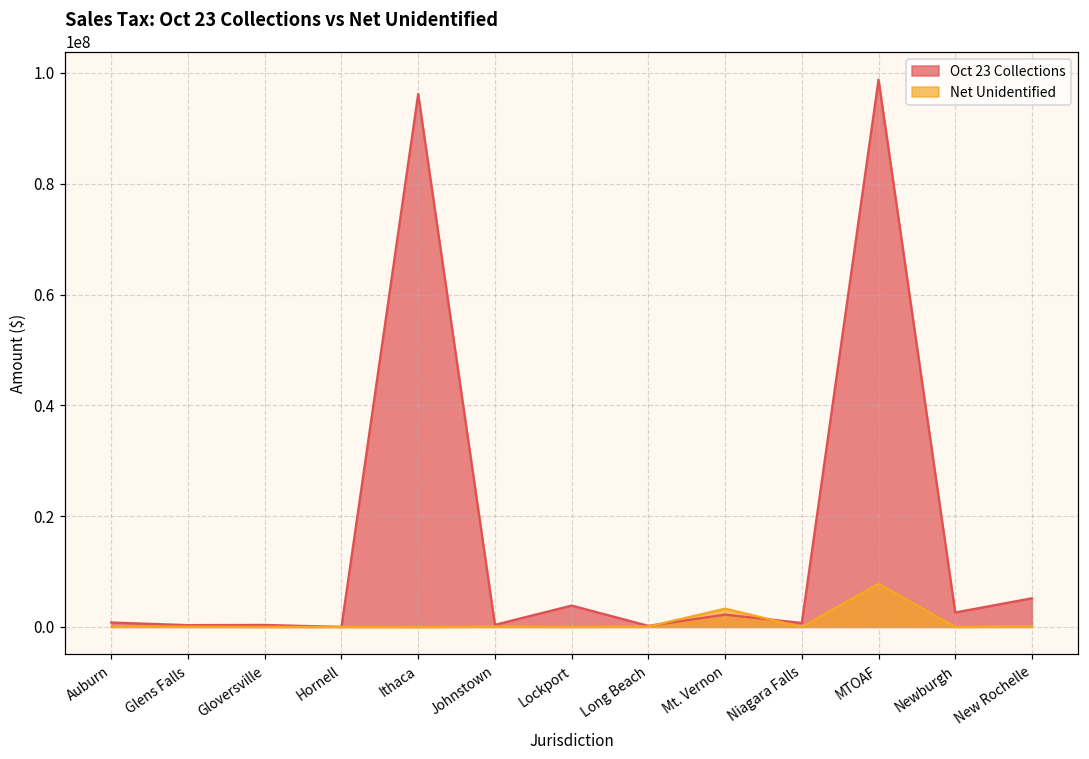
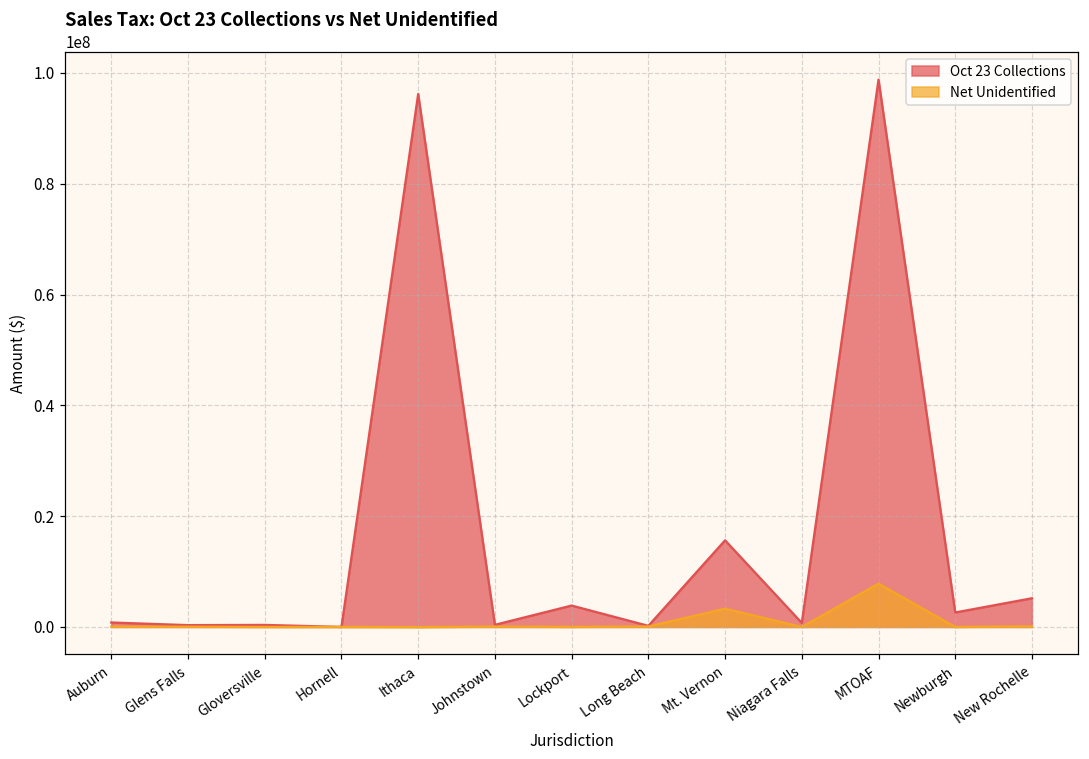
Oct 23 Collections, Mt. Vernon: 2000000 -> 16000000
